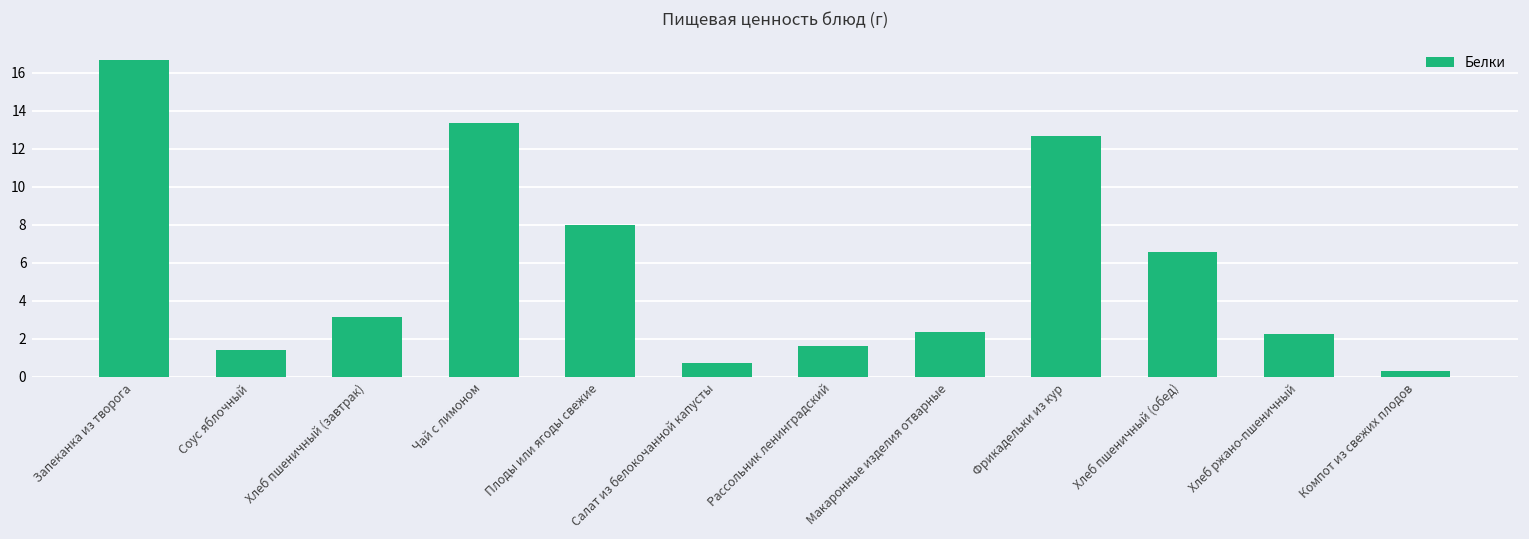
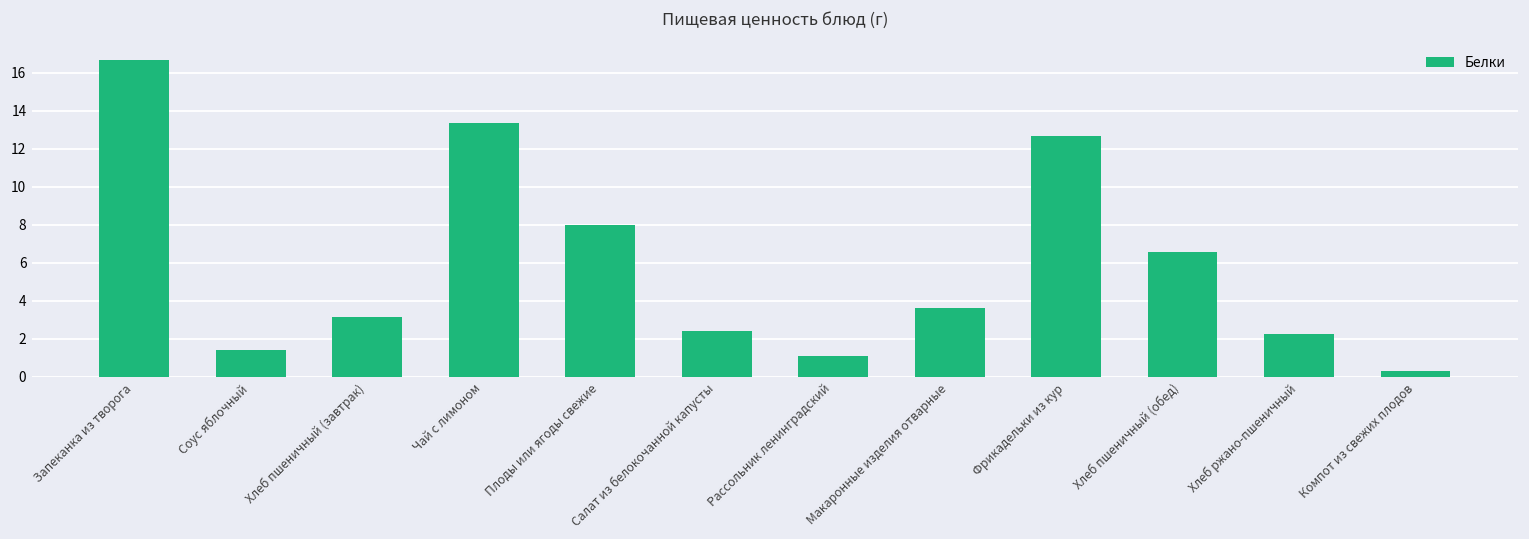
Салат из белокочанной капусты: 0.7 -> 2.4
Рассольник ленинградский: 1.6 -> 1.1
Макаронные изделия отварные: 2.3 -> 3.7
